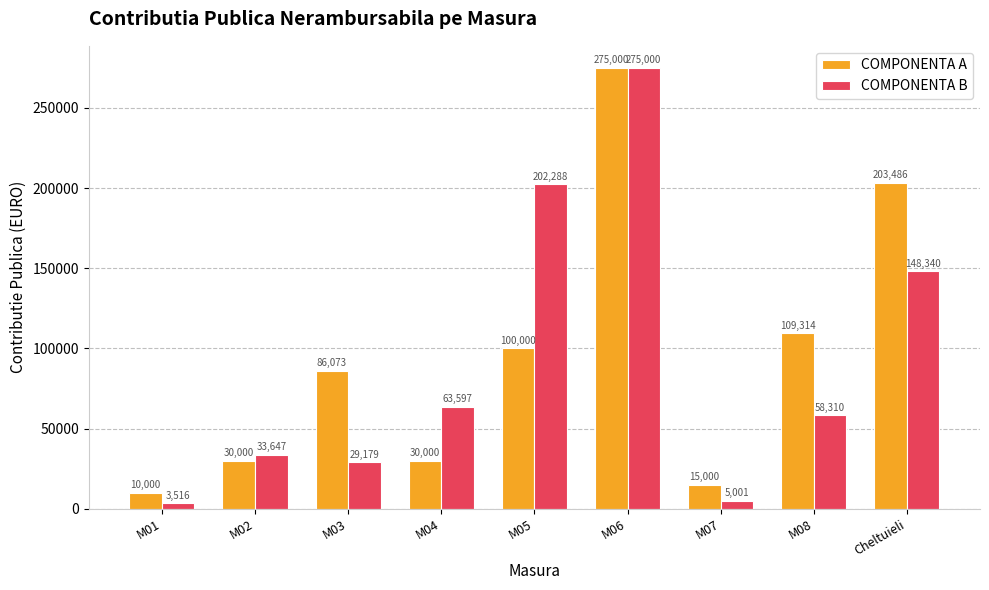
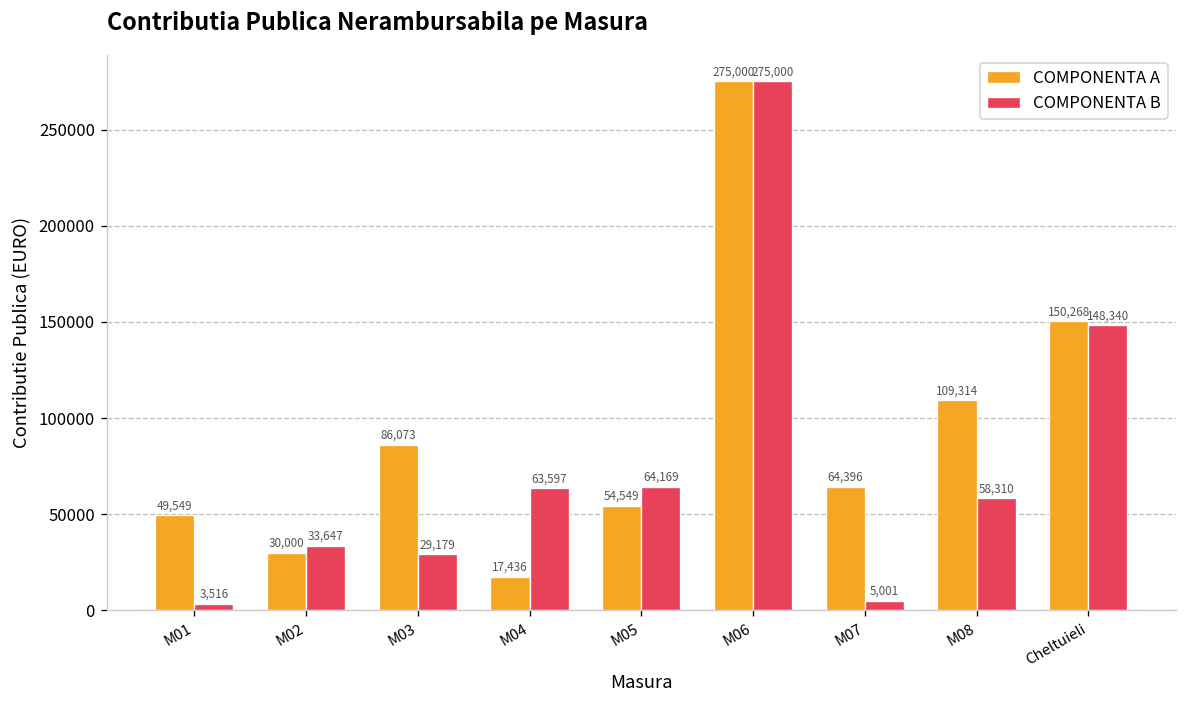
COMPONENTA A, M01: 10,000 -> 49,549
COMPONENTA A, M04: 30,000 -> 17,436
COMPONENTA A, M05: 100,000 -> 54,549
COMPONENTA B, M05: 202,288 -> 64,169
COMPONENTA A, M07: 15,000 -> 64,396
COMPONENTA A, Cheltuieli: 203,486 -> 150,268
